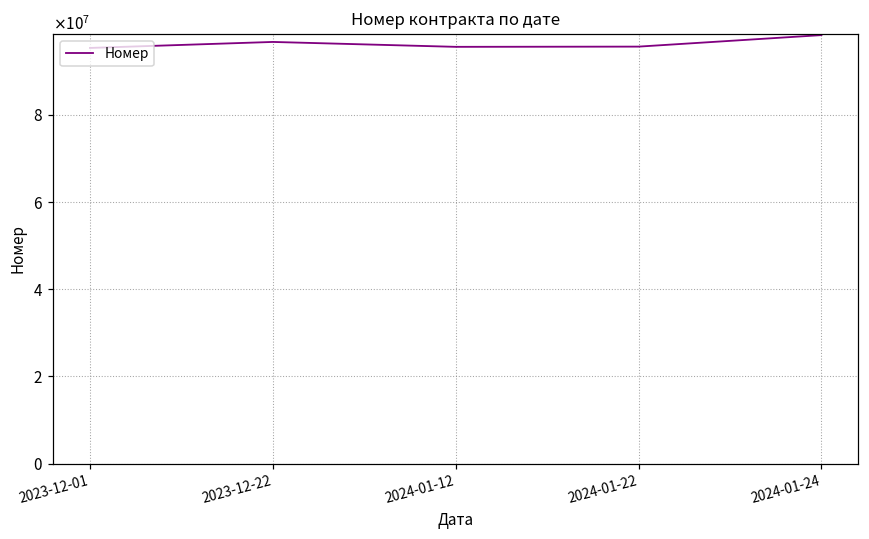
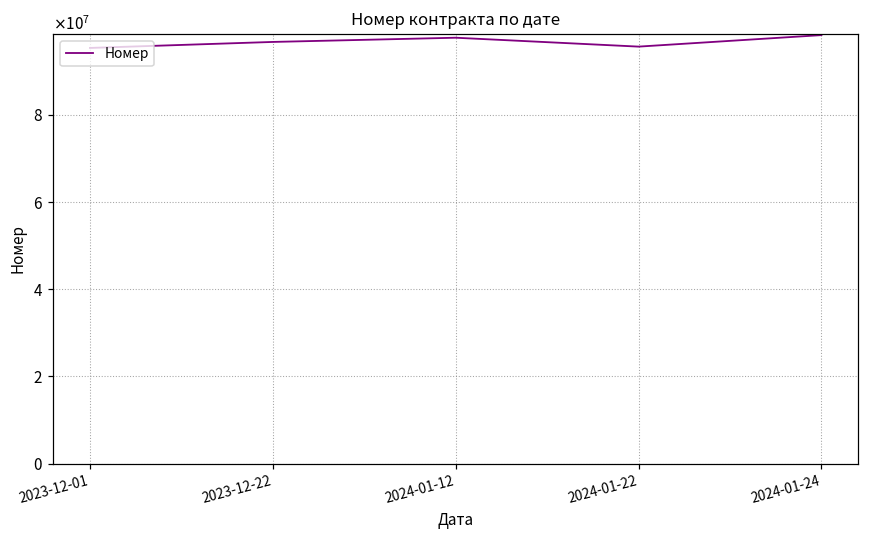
2024-01-12: 96000000 -> 98000000
